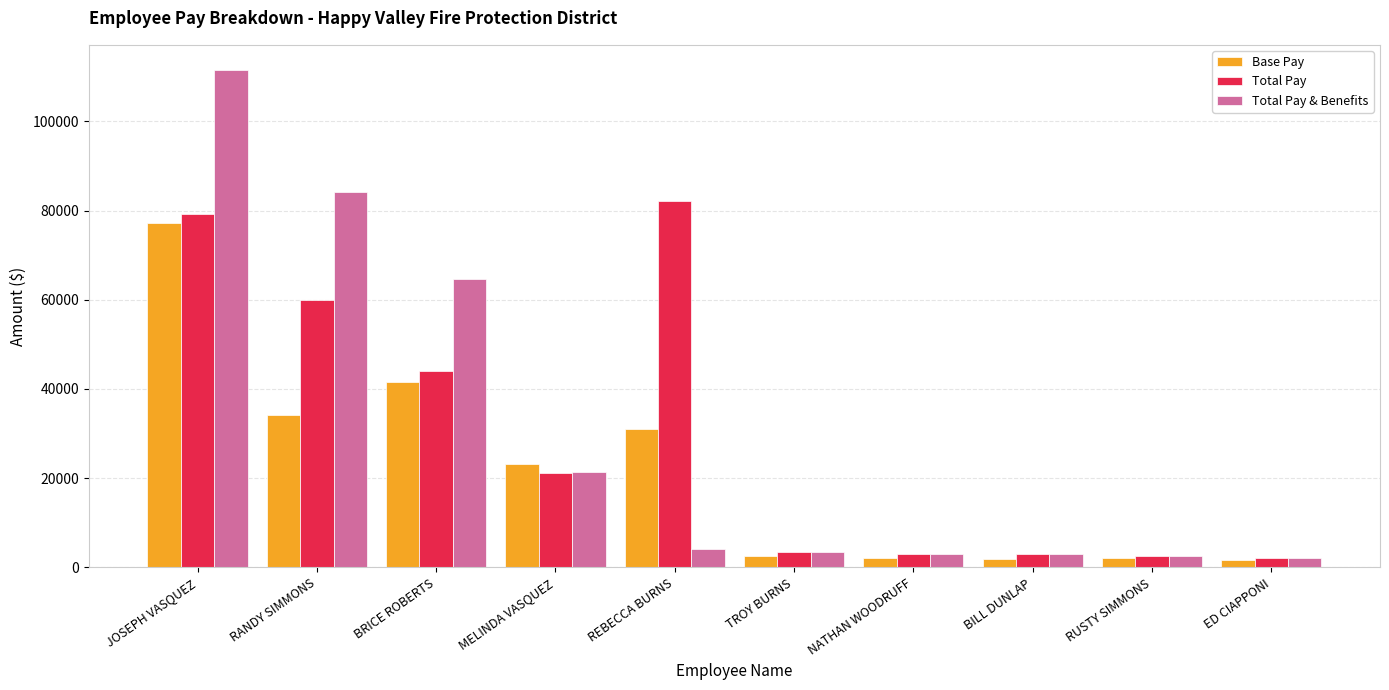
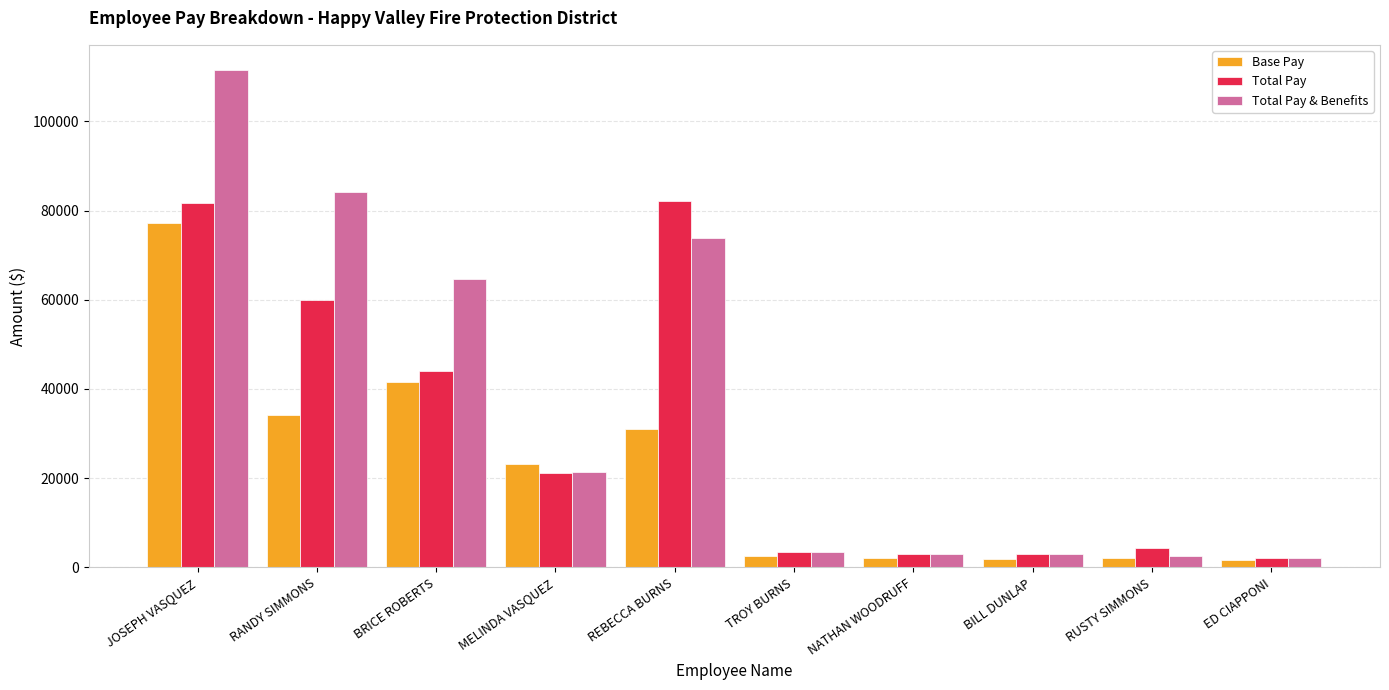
Total Pay, JOSEPH VASQUEZ: 79000 -> 82000
Total Pay & Benefits, REBECCA BURNS: 4000 -> 74000
Total Pay, RUSTY SIMMONS: 3000 -> 4000
